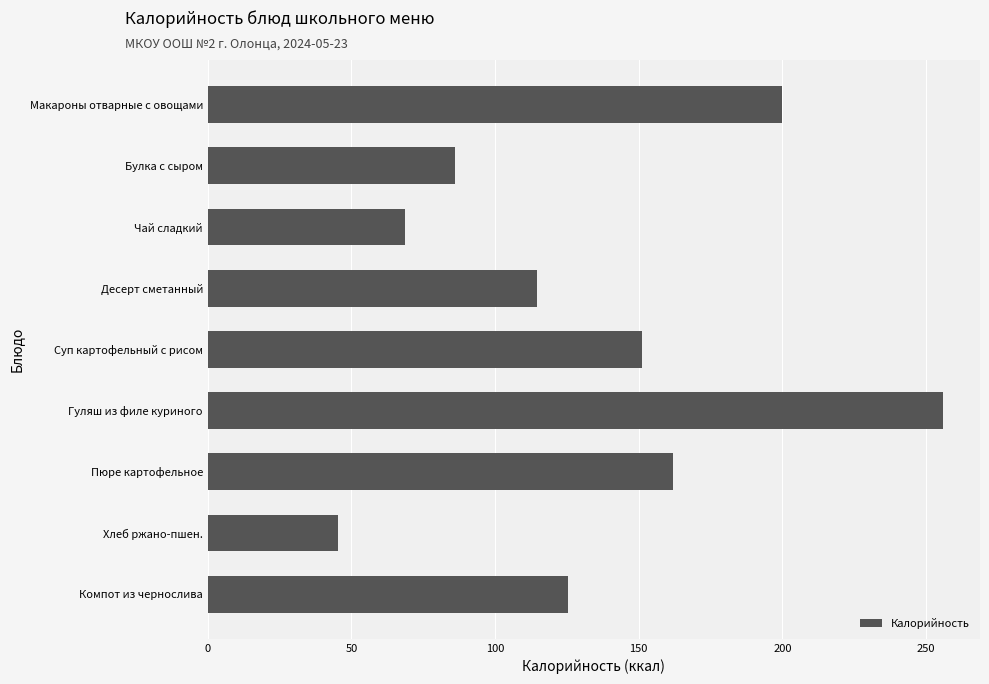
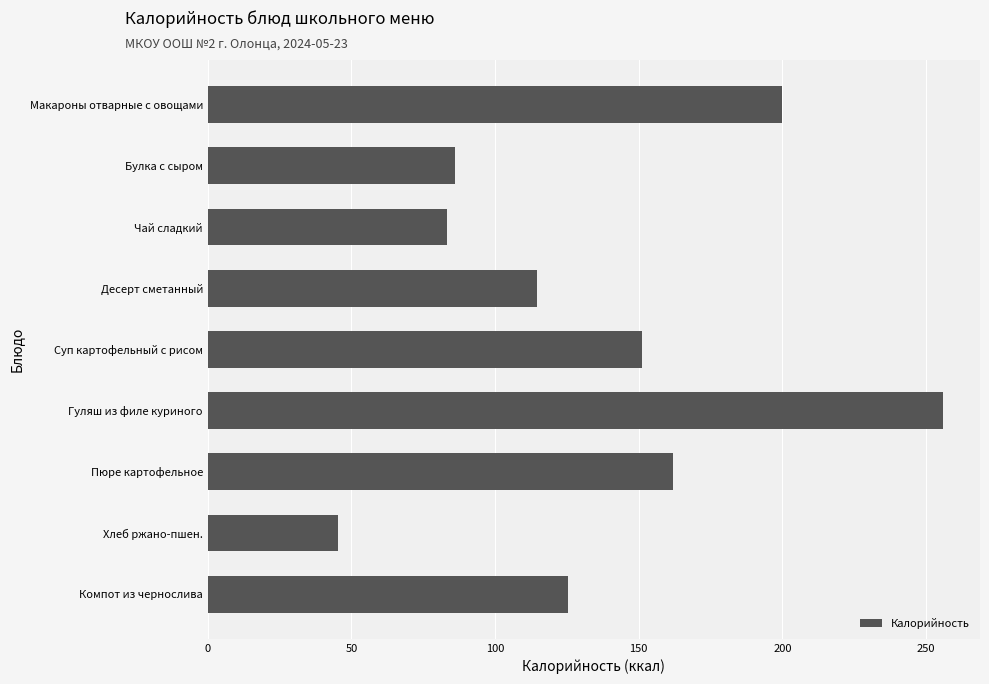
Чай сладкий: 69 -> 83
